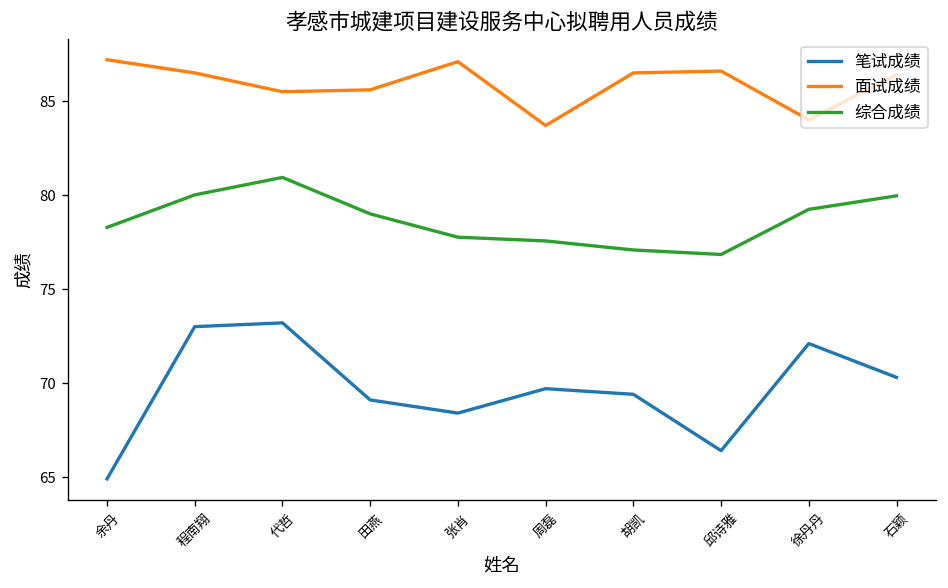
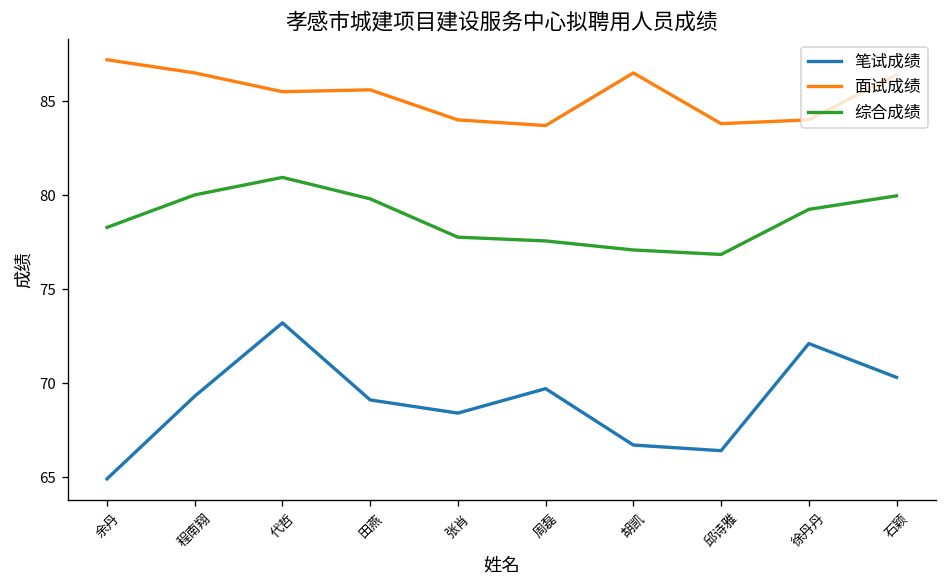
笔试成绩, 程南翔: 73.0 -> 69.3
综合成绩, 田燕: 79.0 -> 79.8
面试成绩, 张肖: 87.1 -> 84.0
笔试成绩, 胡凯: 69.4 -> 66.7
面试成绩, 邱诗雅: 86.6 -> 83.8
